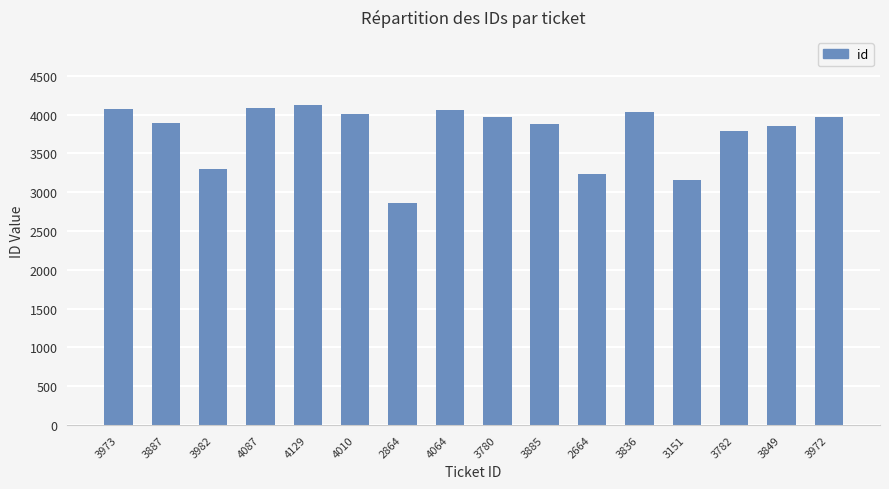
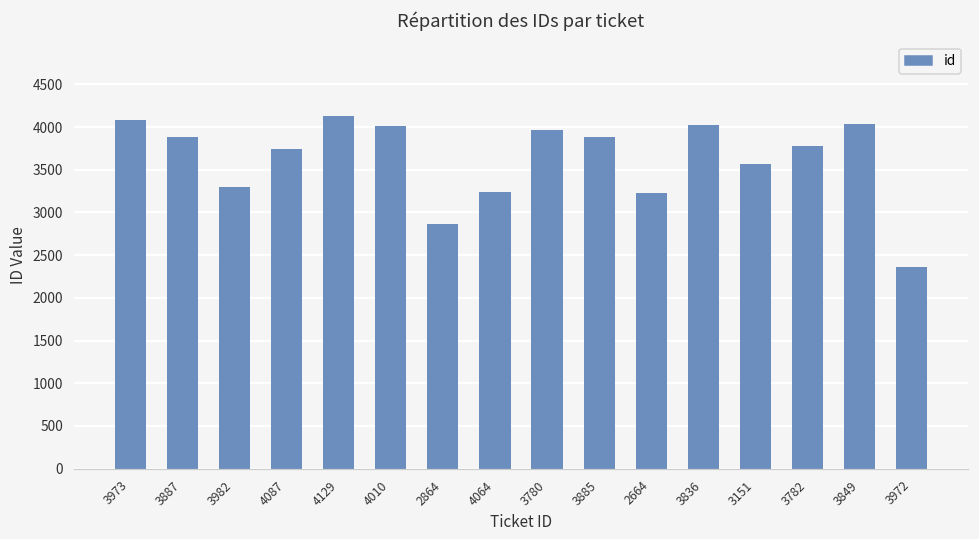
4087: 4100 -> 3700
4064: 4100 -> 3200
3151: 3200 -> 3600
3849: 3800 -> 4000
3972: 4000 -> 2400
